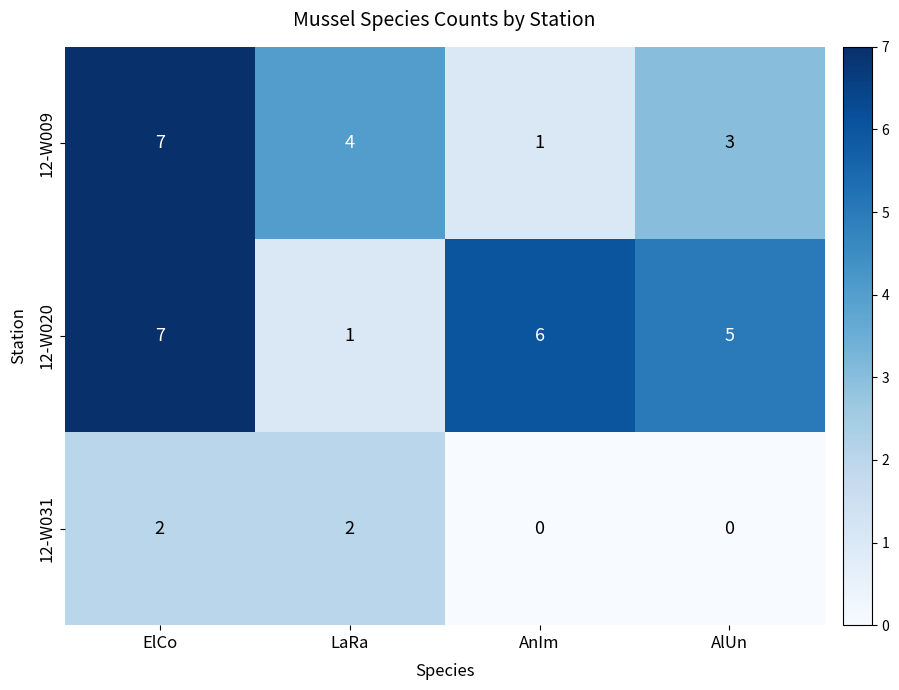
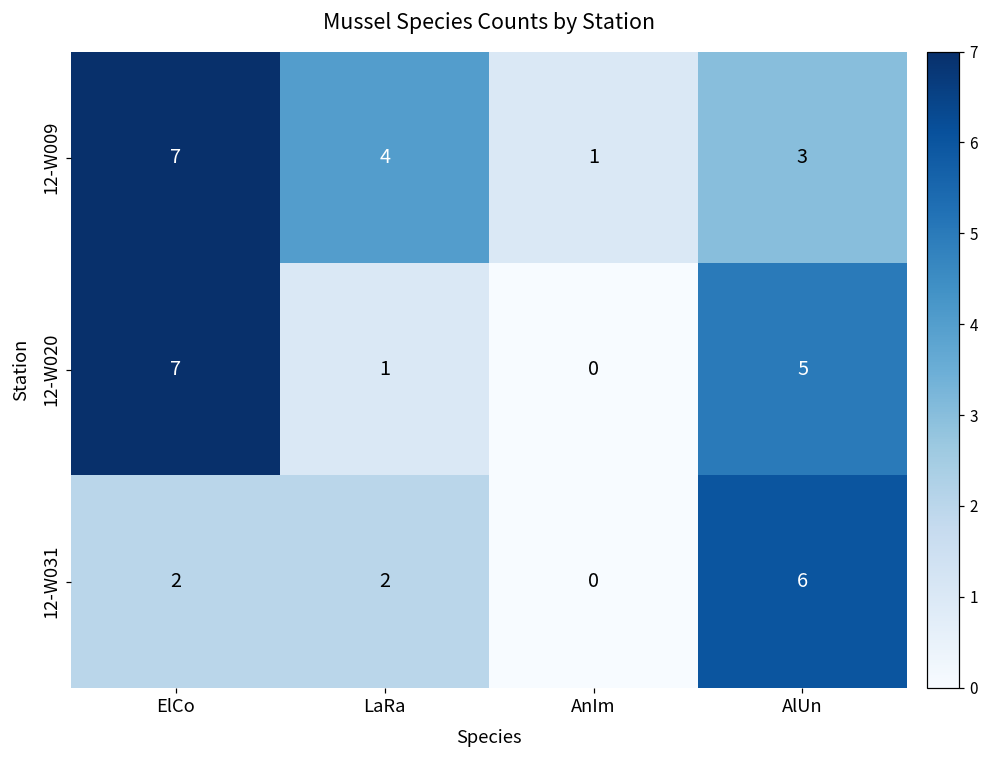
12-W020, AnIm: 6 -> 0
12-W031, AlUn: 0 -> 6
